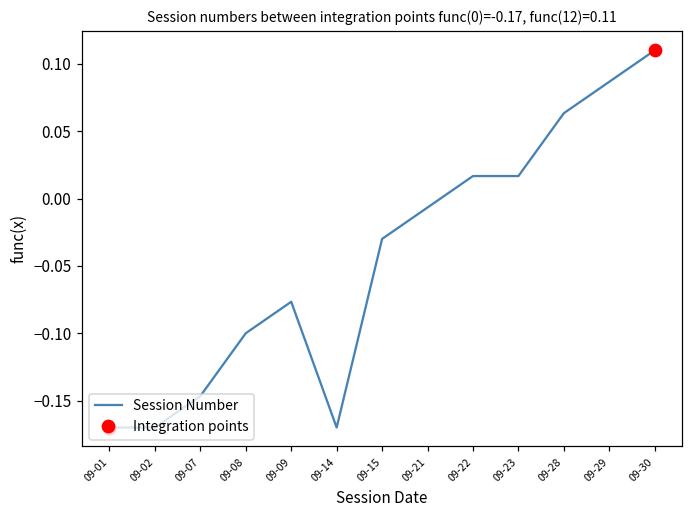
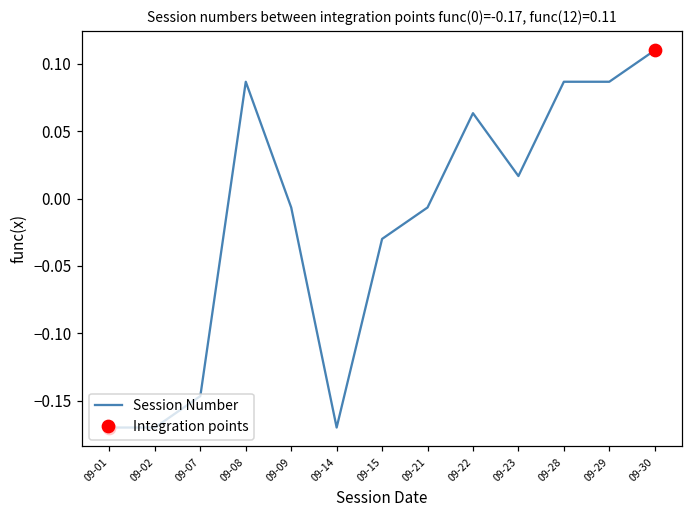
Session Number, 09-08: -0.100 -> 0.087
Session Number, 09-09: -0.077 -> -0.007
Session Number, 09-22: 0.017 -> 0.063
Session Number, 09-28: 0.063 -> 0.087
